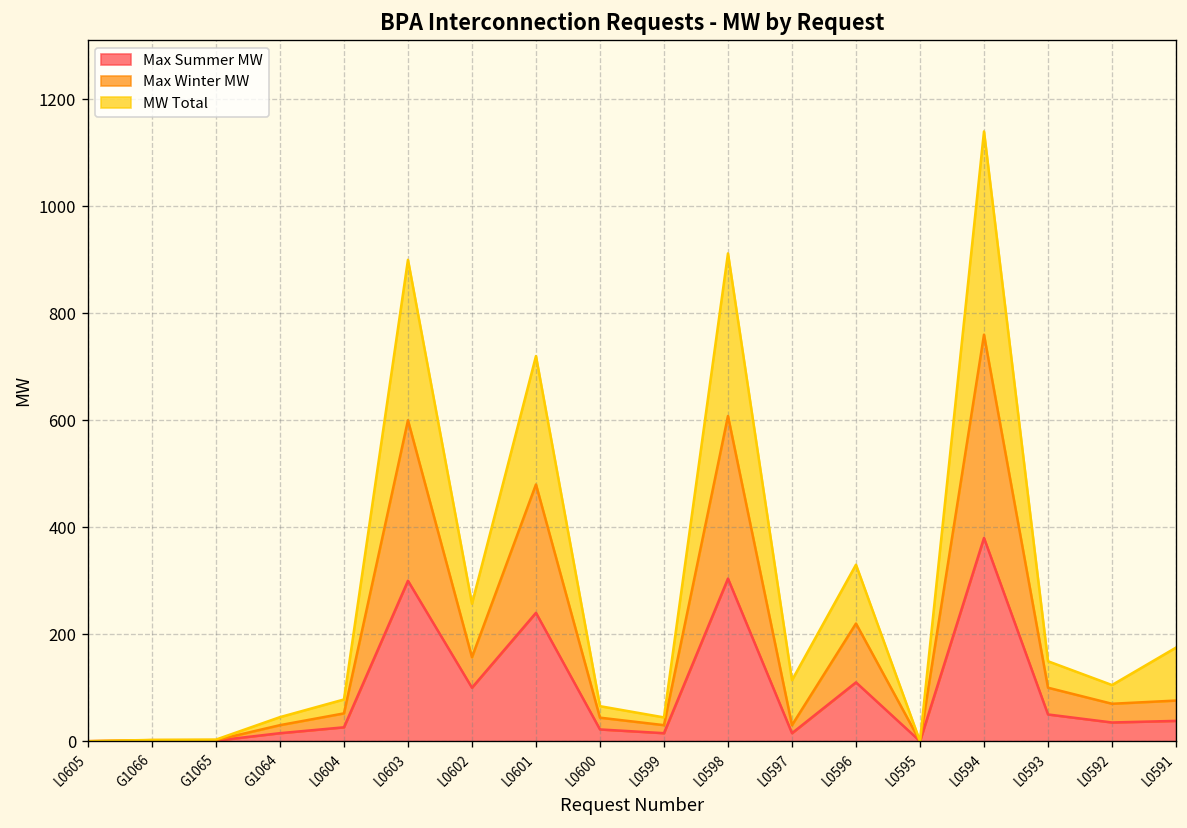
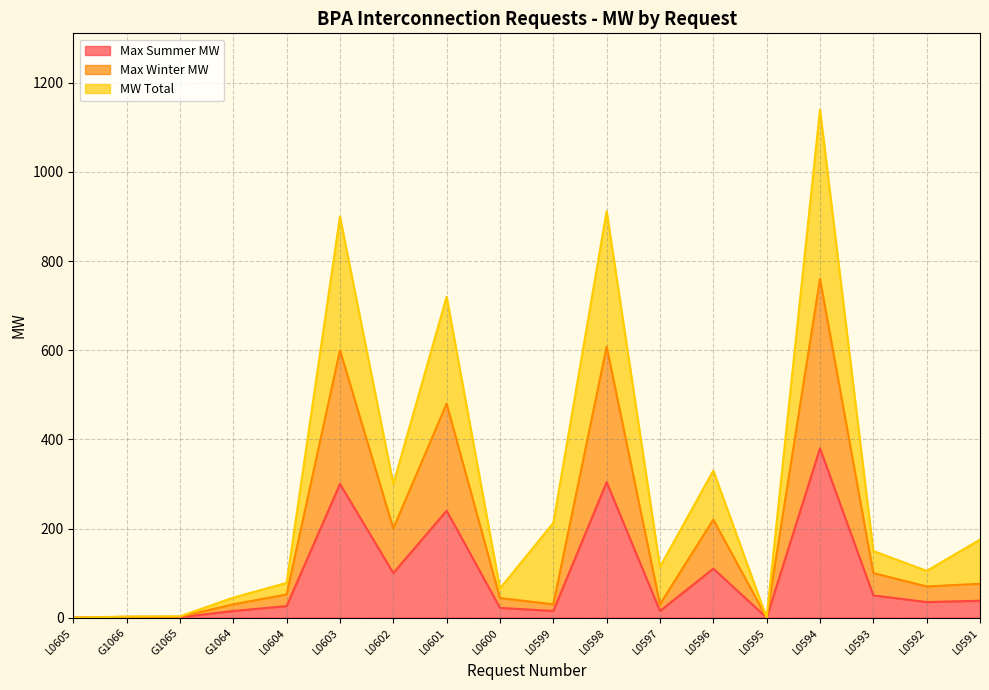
Max Winter MW, L0602: 60 -> 100
MW Total, L0599: 10 -> 180
